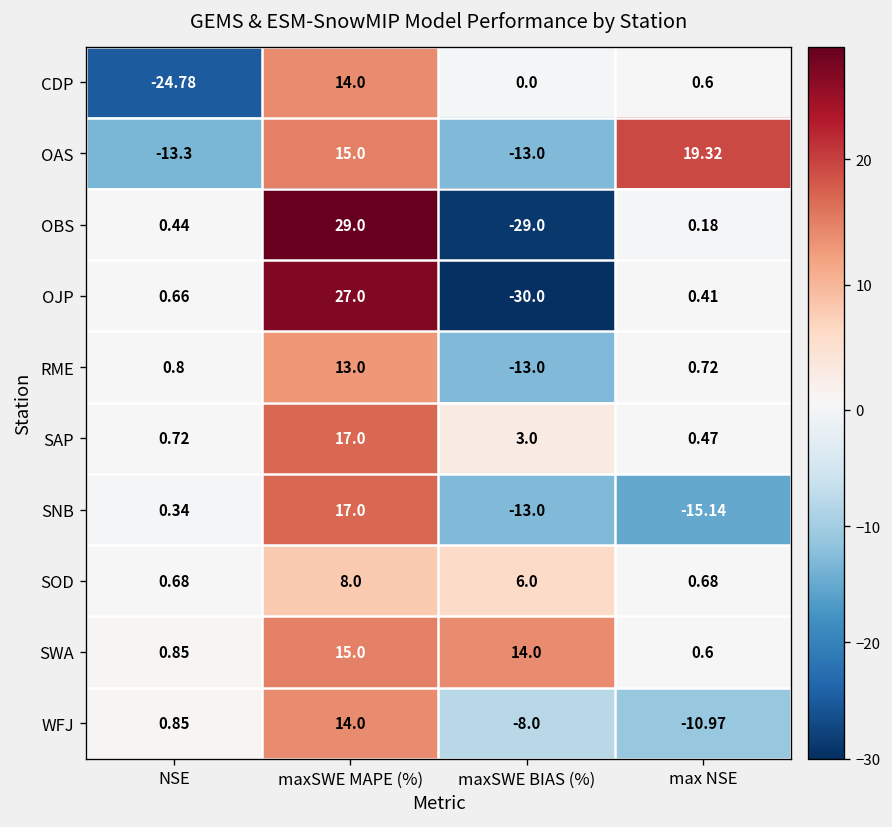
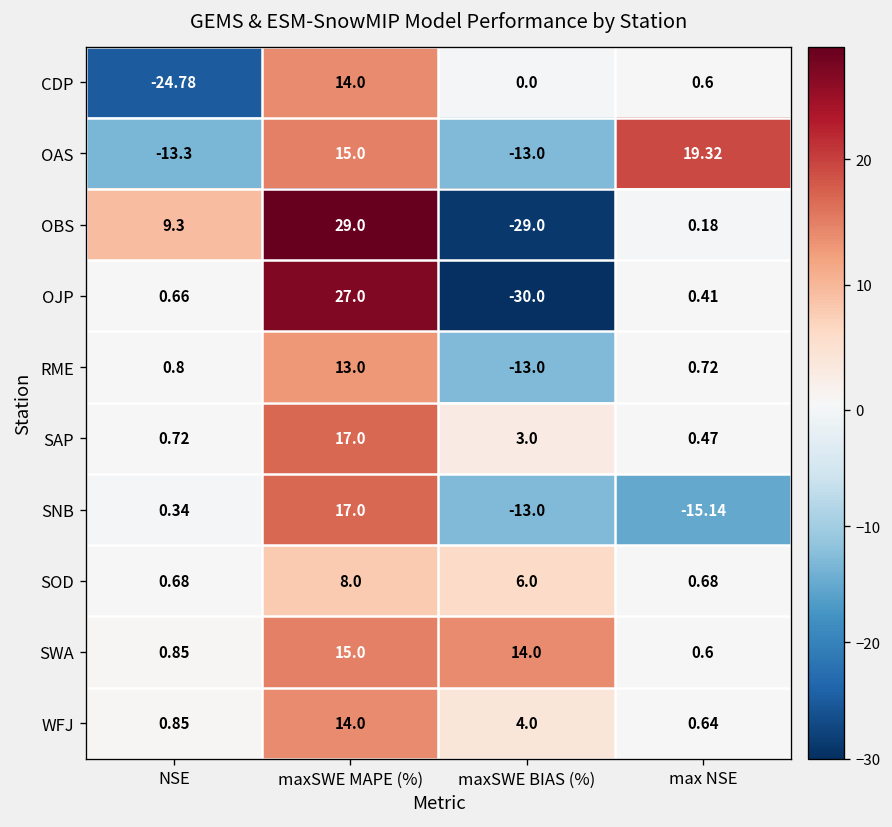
OBS, NSE: 0.44 -> 9.3
WFJ, maxSWE BIAS (%): -8.0 -> 4.0
WFJ, max NSE: -10.97 -> 0.64
